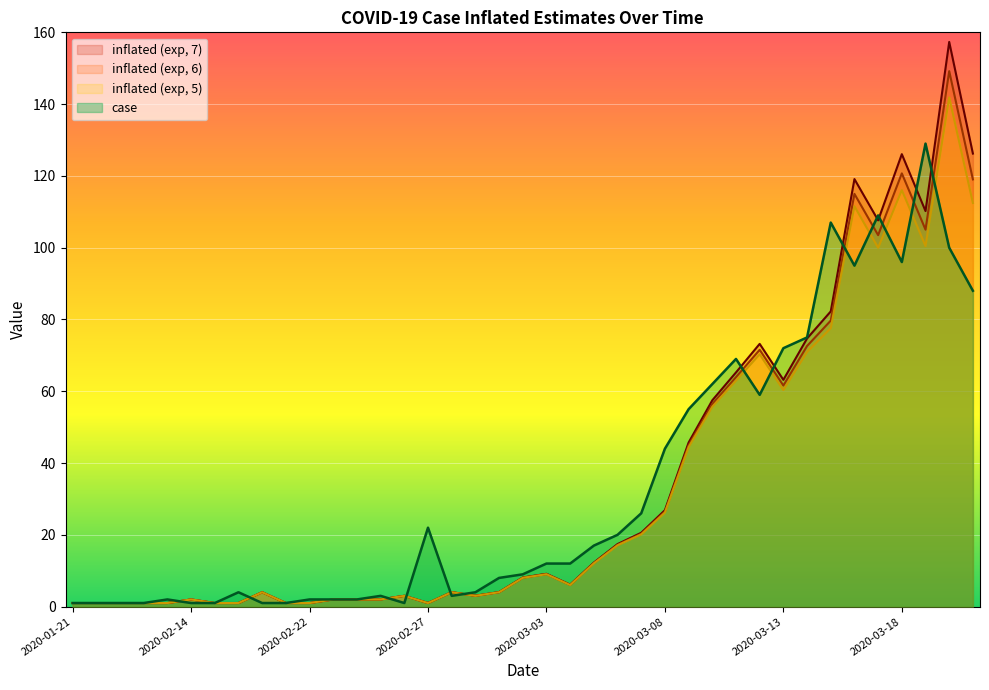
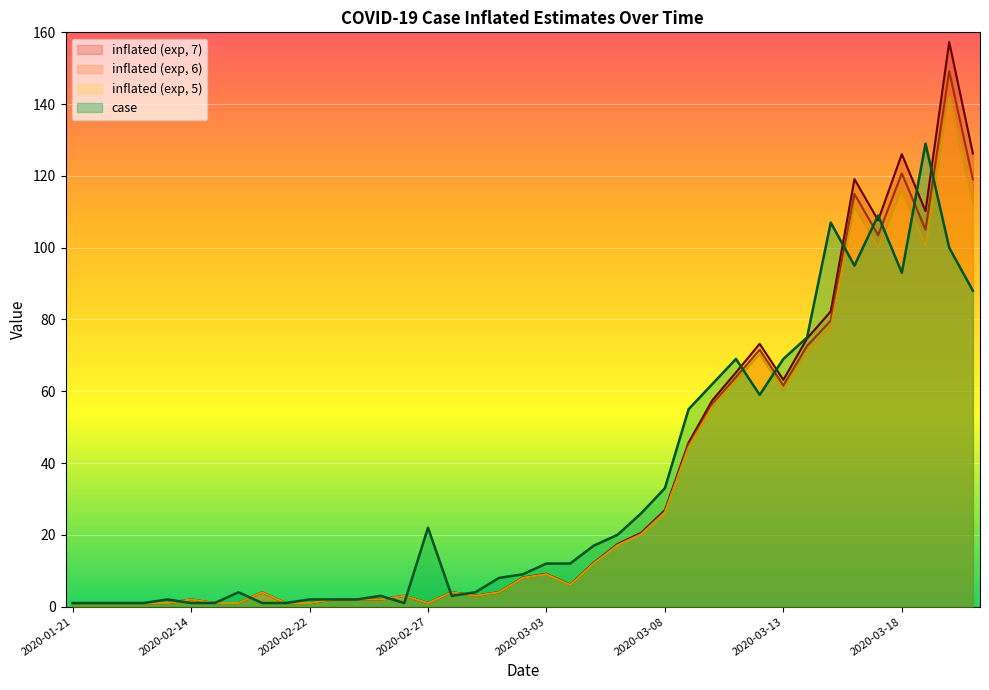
case, 2020-03-08: 44 -> 33
case, 2020-03-13: 72 -> 69
case, 2020-03-18: 96 -> 93
